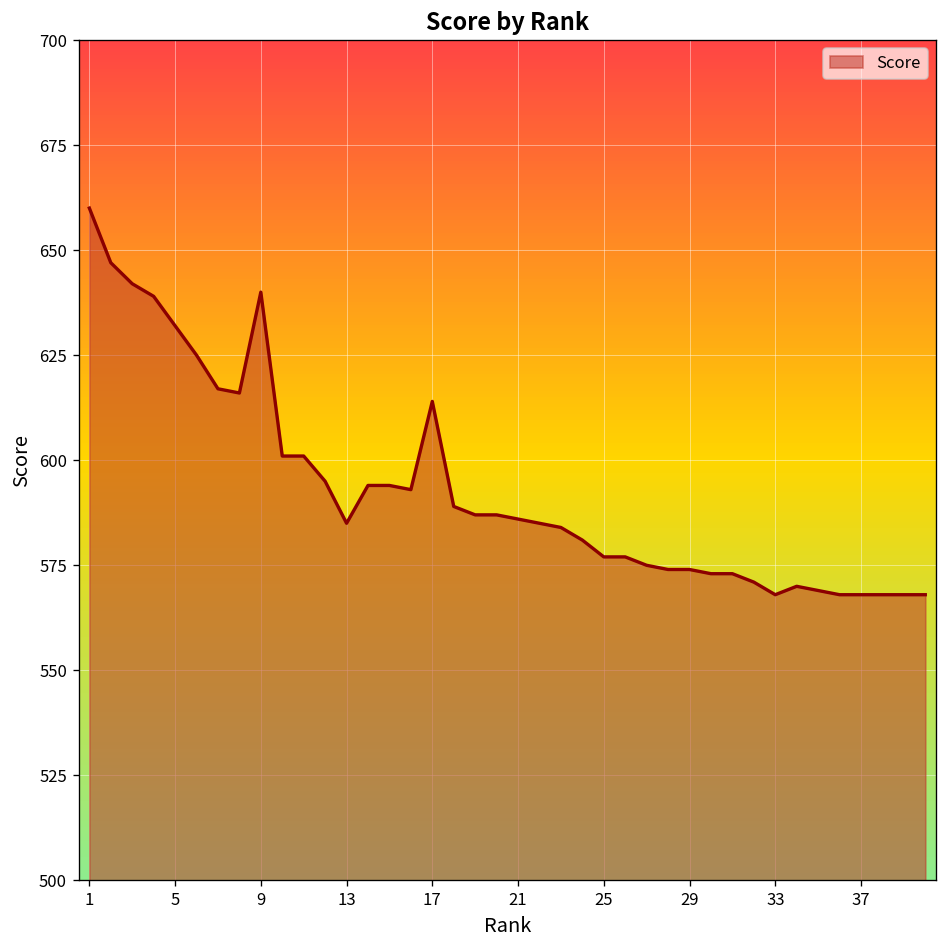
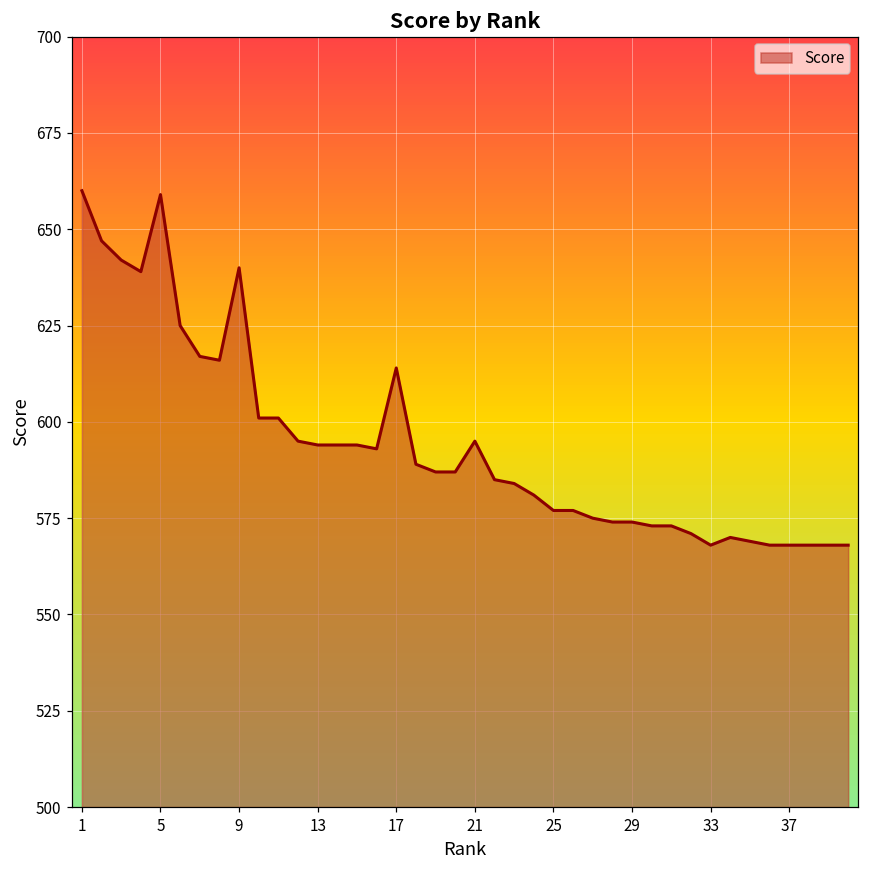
5: 632 -> 659
13: 585 -> 594
21: 586 -> 595
